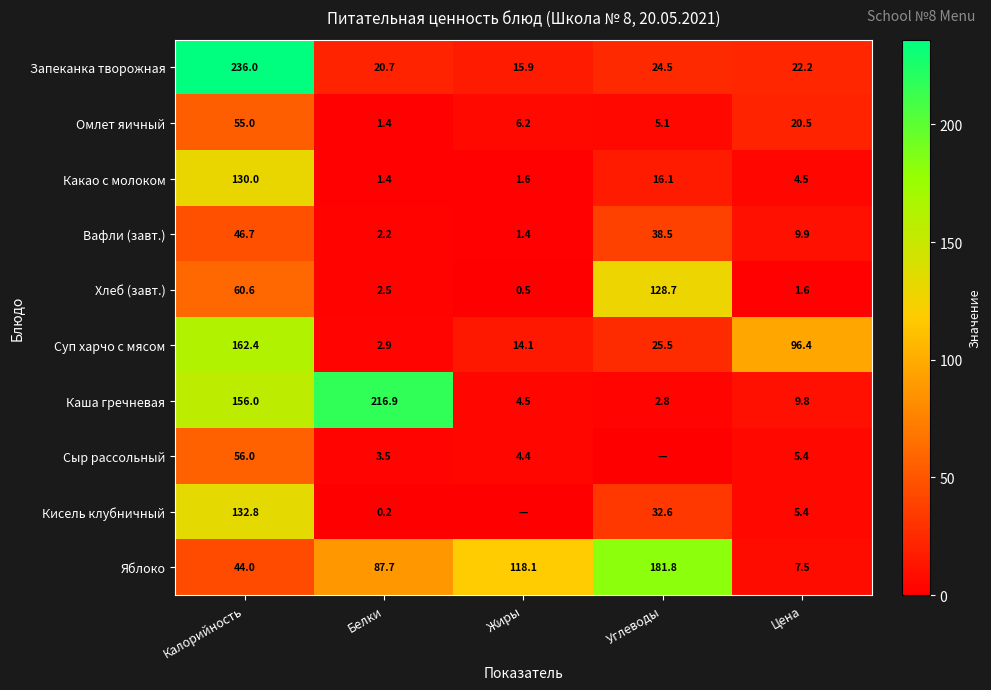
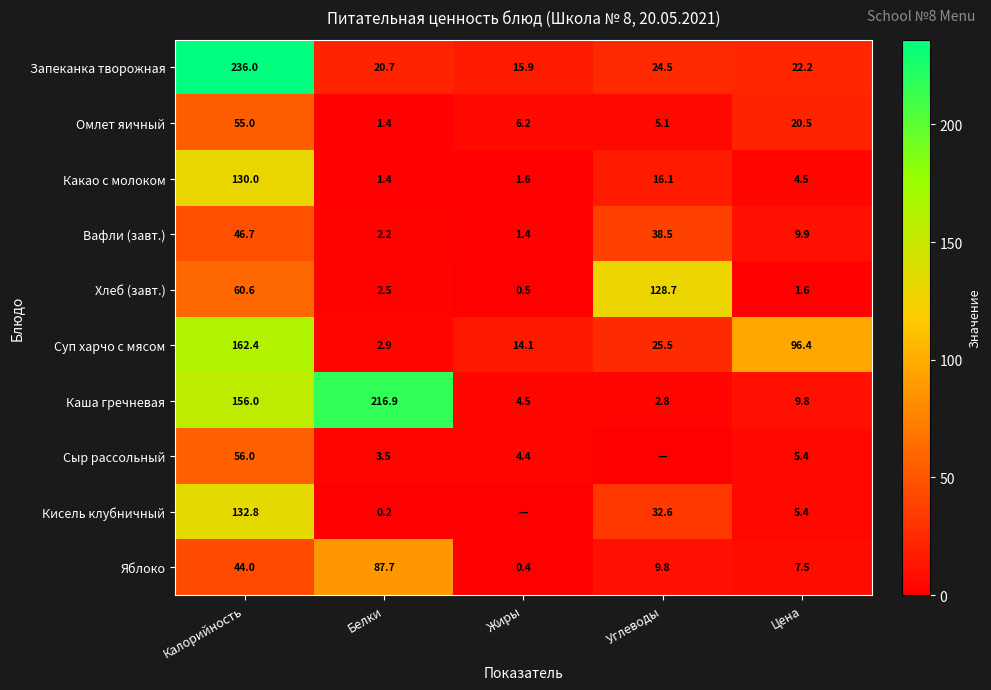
Яблоко, Жиры: 118.1 -> 0.4
Яблоко, Углеводы: 181.8 -> 9.8
